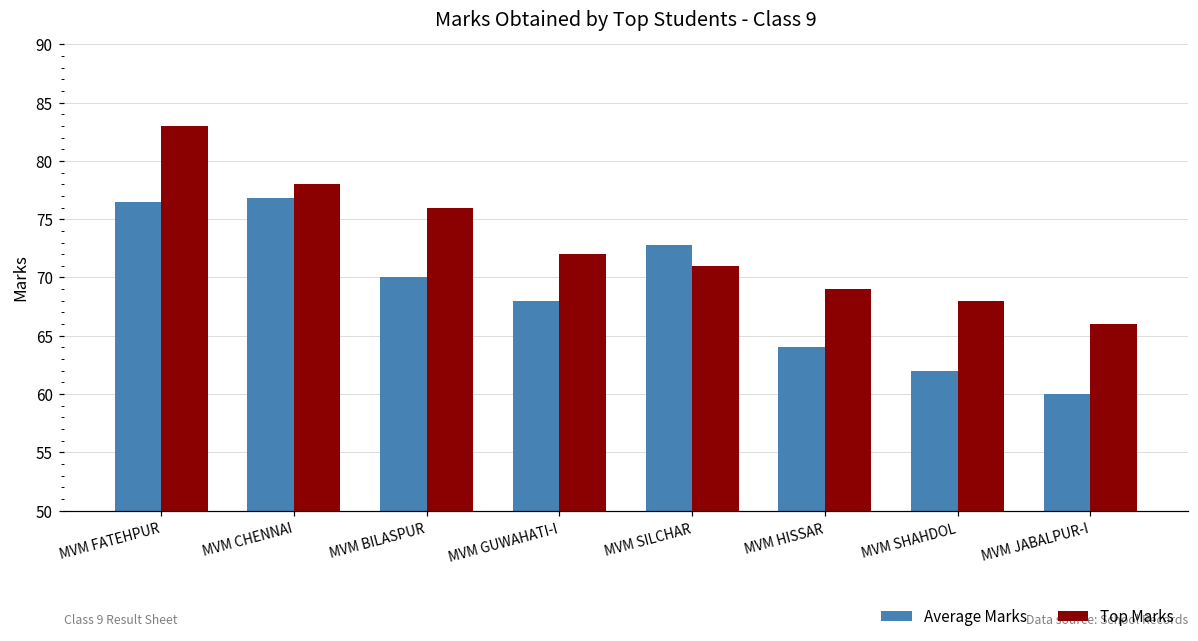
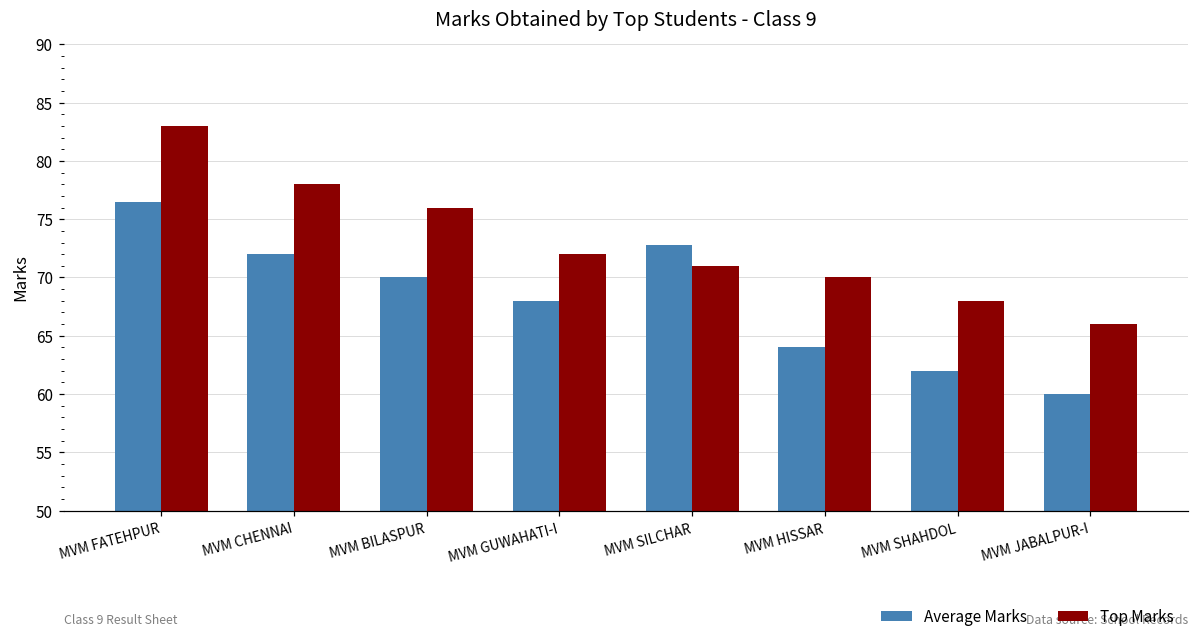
Average Marks, MVM CHENNAI: 76.8 -> 72.0
Top Marks, MVM HISSAR: 69 -> 70
